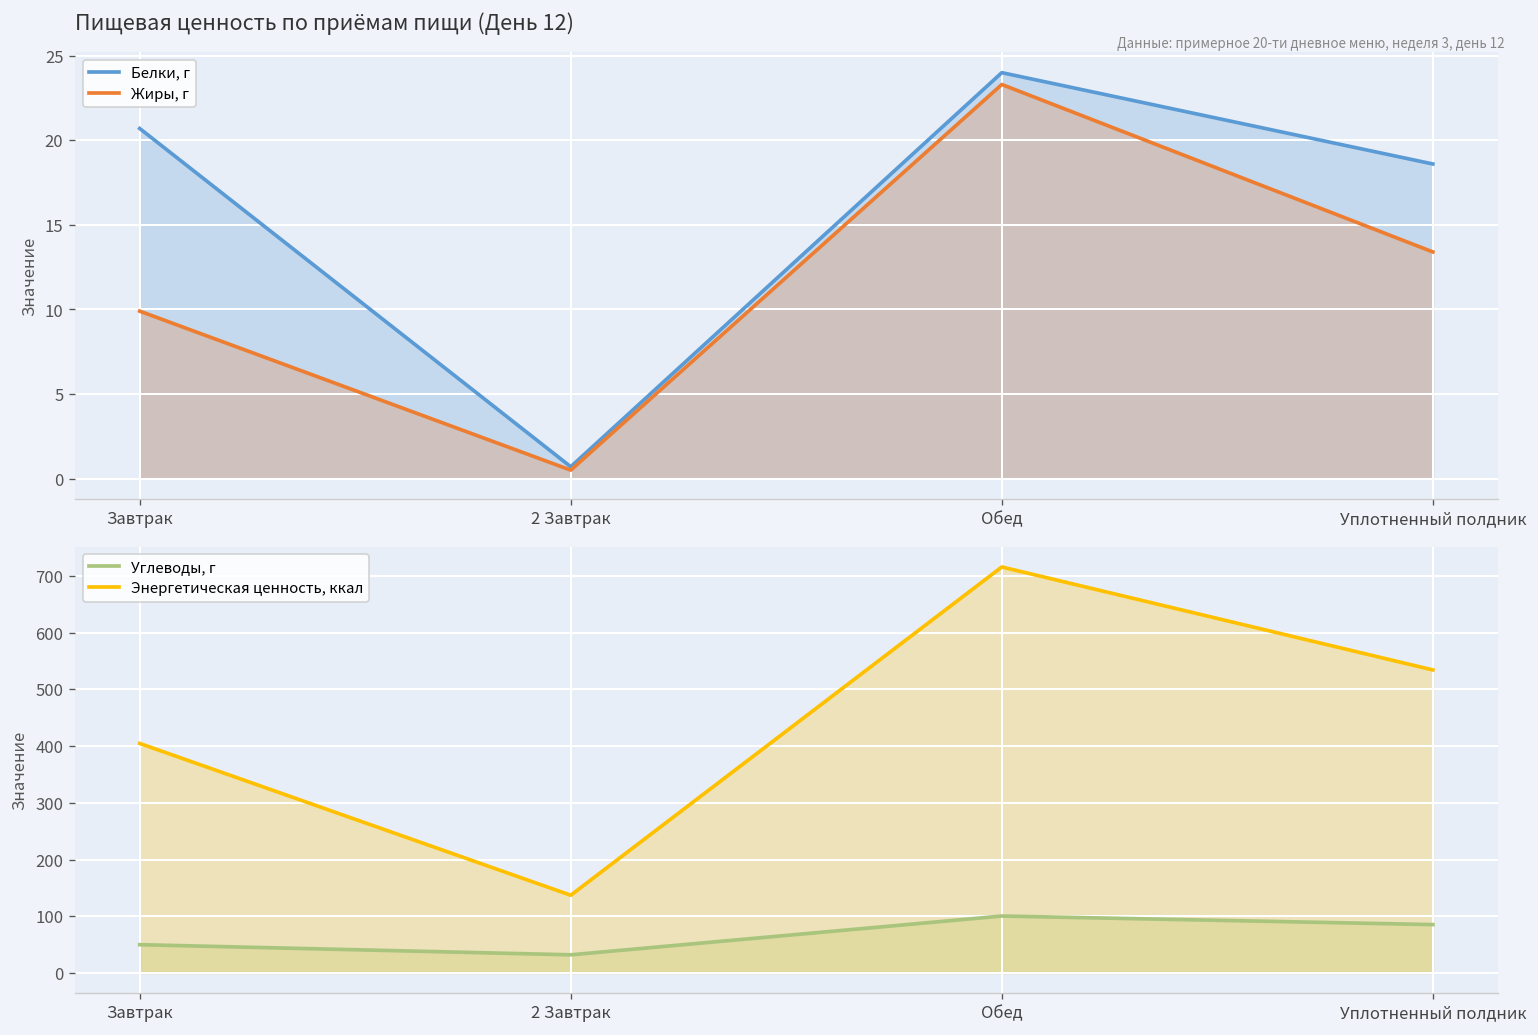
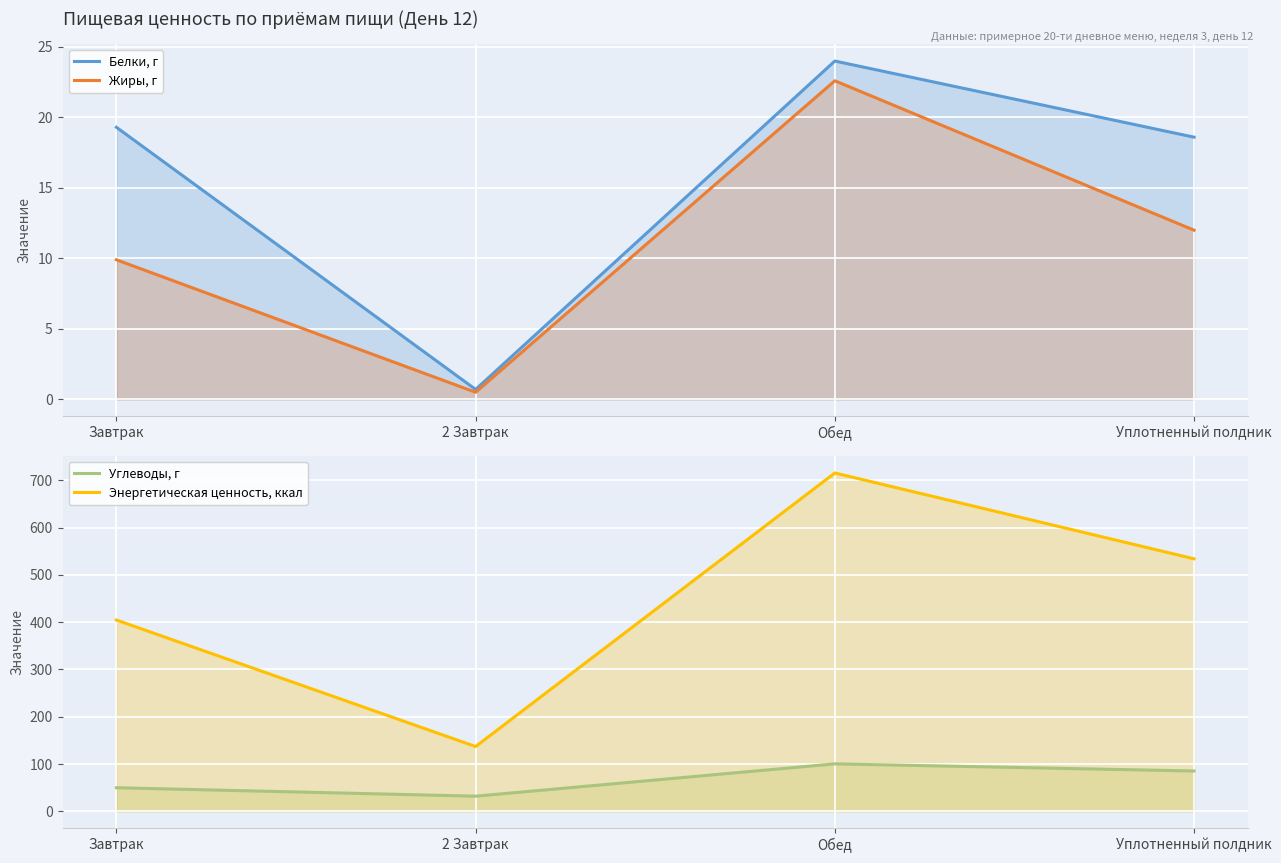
Пищевая ценность по приёмам пищи (День 12), Белки, г, Завтрак: 20.7 -> 19.3
Пищевая ценность по приёмам пищи (День 12), Жиры, г, Обед: 23.3 -> 22.6
Пищевая ценность по приёмам пищи (День 12), Жиры, г, Уплотненный полдник: 13.4 -> 12.0
